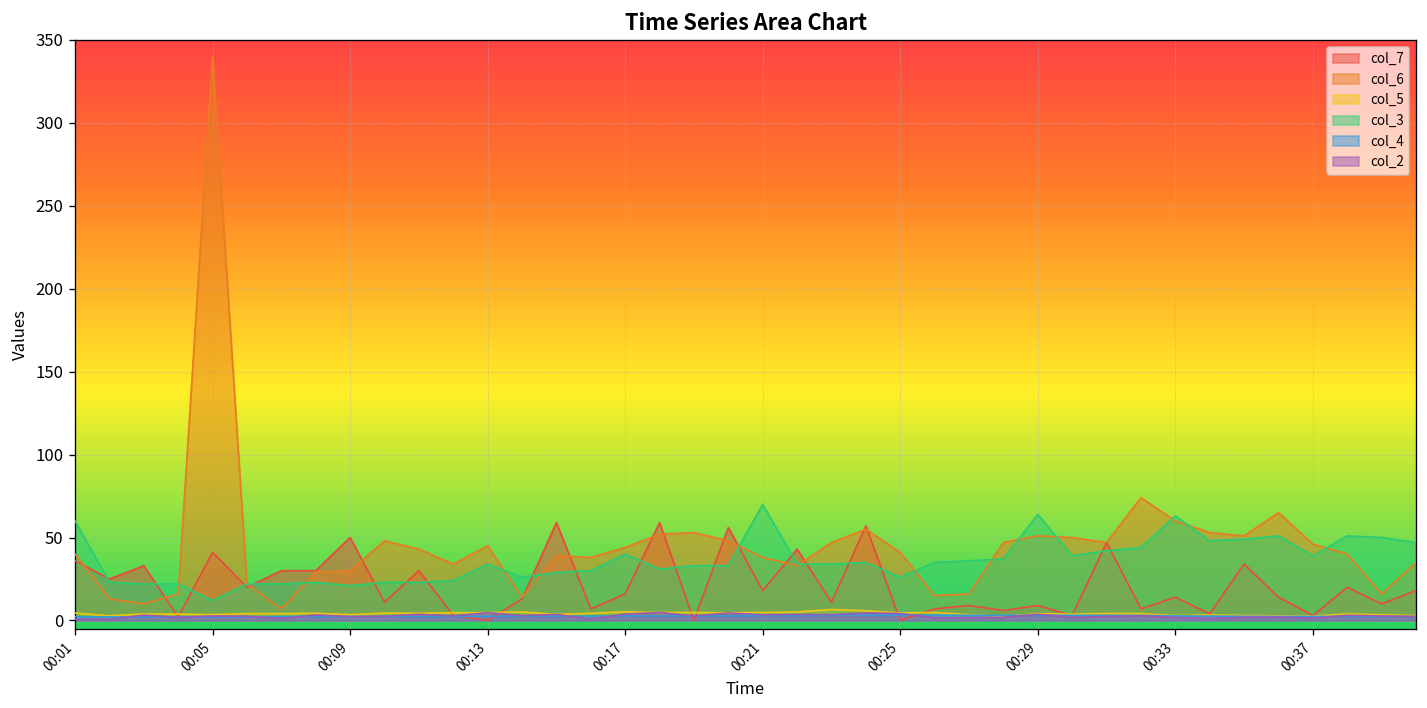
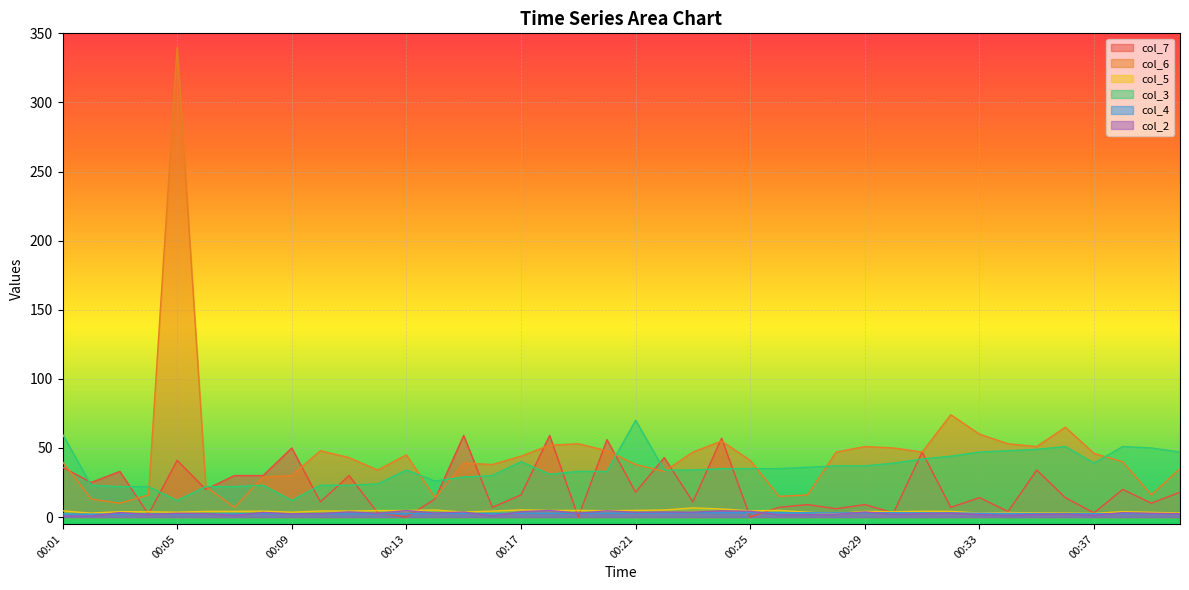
col_3, 00:09: 21 -> 12
col_3, 00:25: 26 -> 35
col_3, 00:29: 64 -> 37
col_3, 00:33: 63 -> 47
